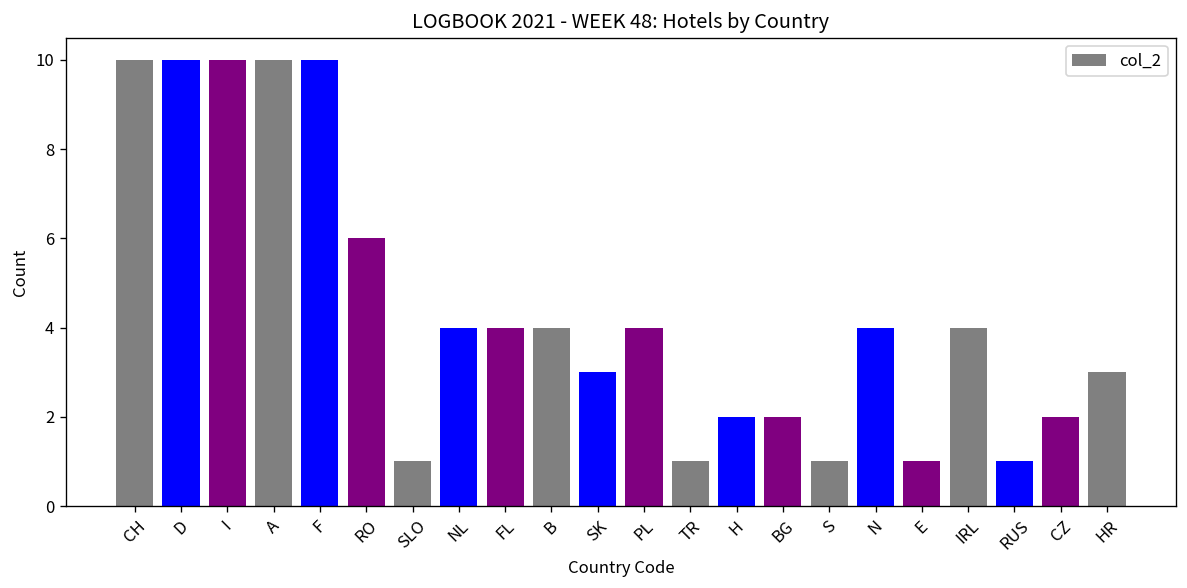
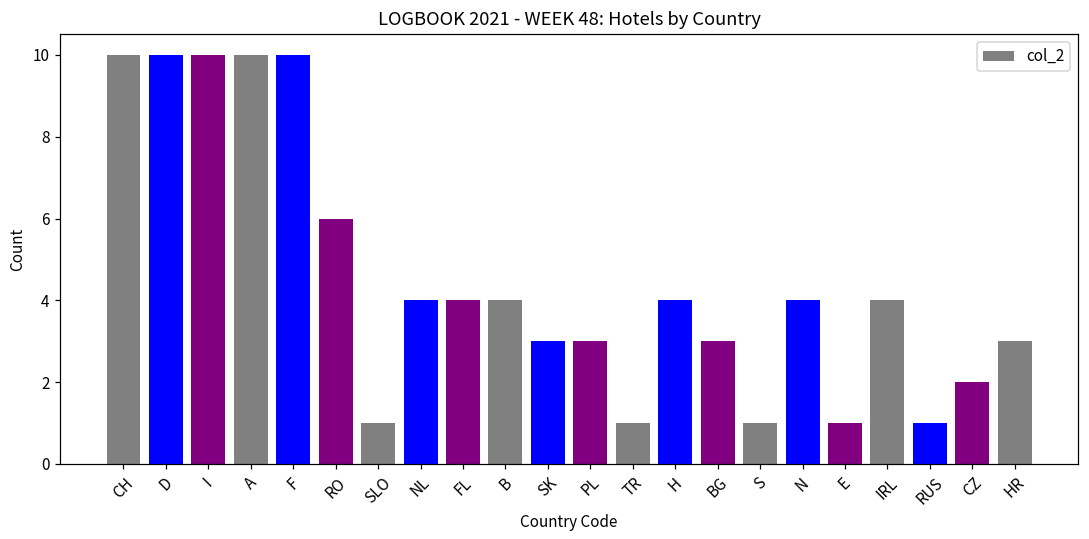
PL: 4 -> 3
H: 2 -> 4
BG: 2 -> 3
